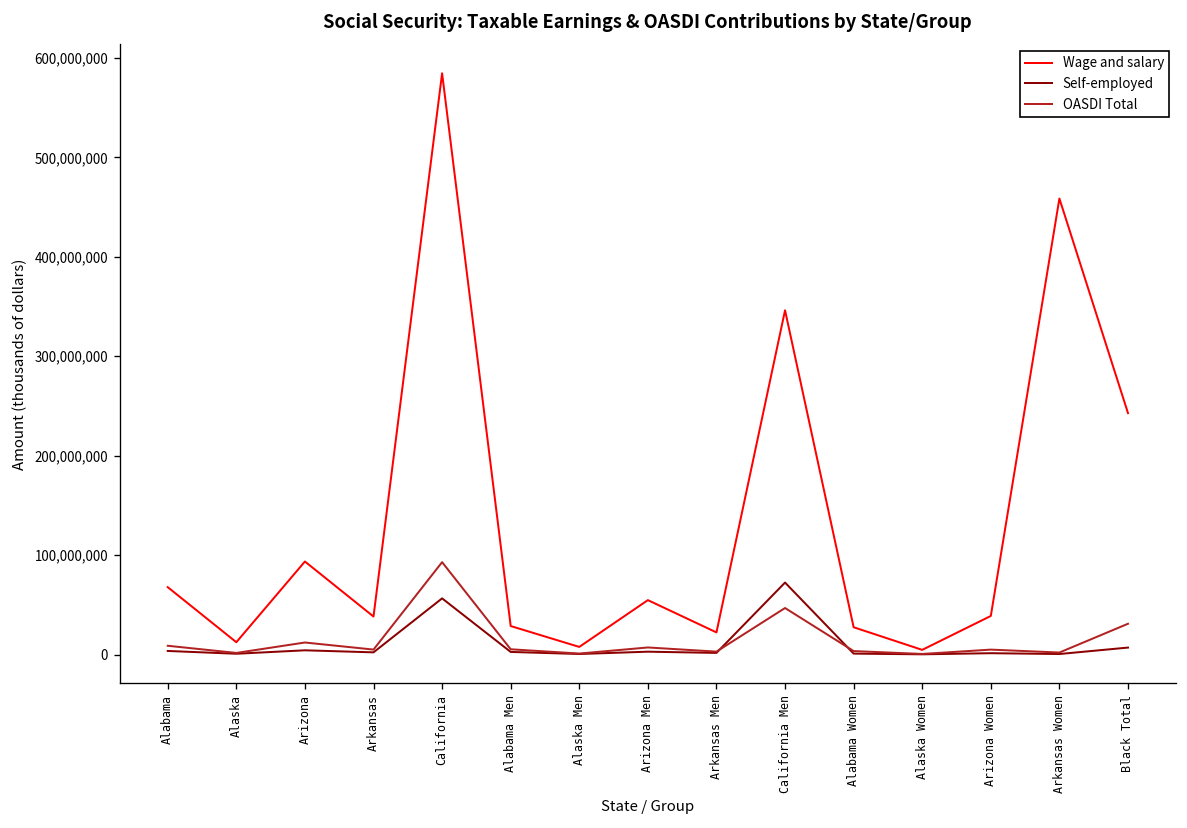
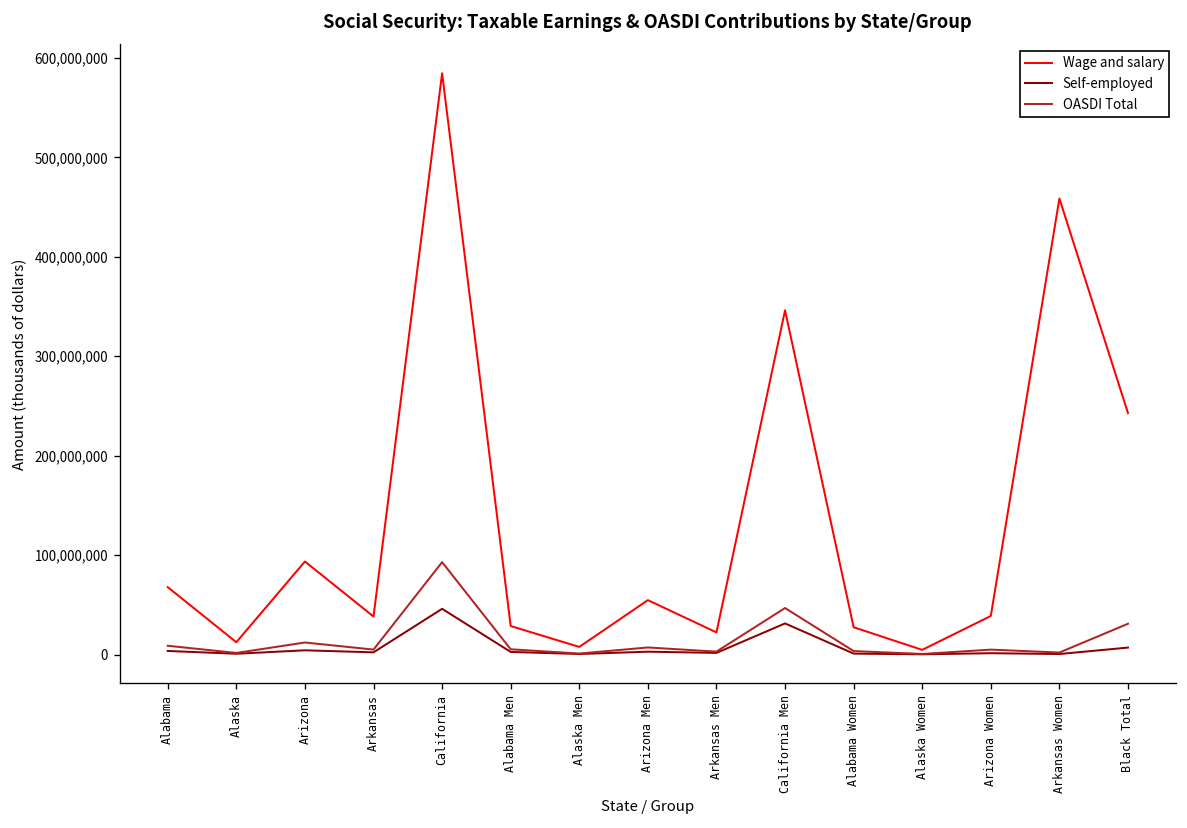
Self-employed, California: 60,000,000 -> 50,000,000
Self-employed, California Men: 70,000,000 -> 30,000,000
